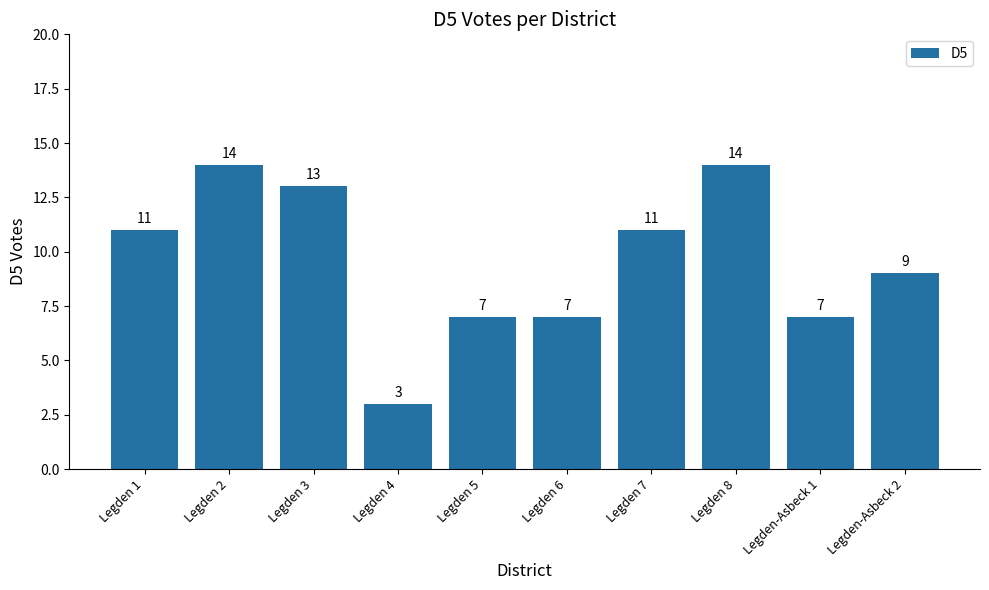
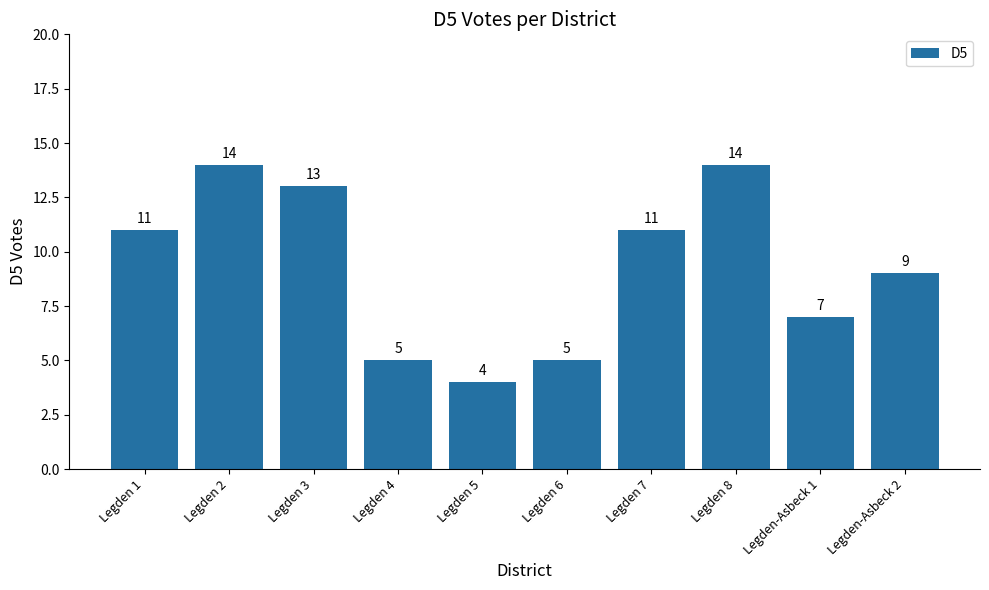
Legden 4: 3 -> 5
Legden 5: 7 -> 4
Legden 6: 7 -> 5
